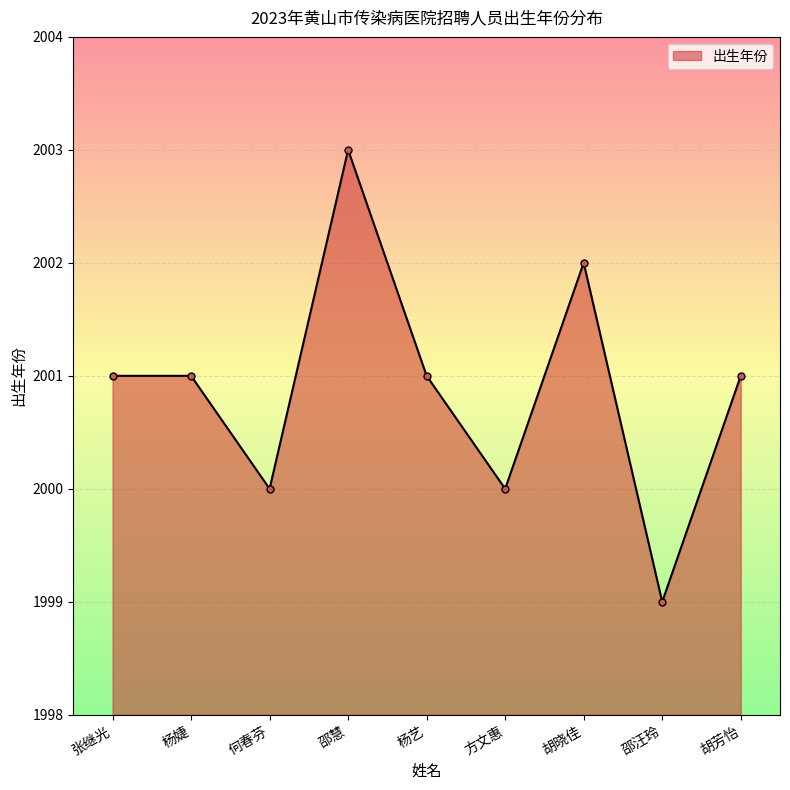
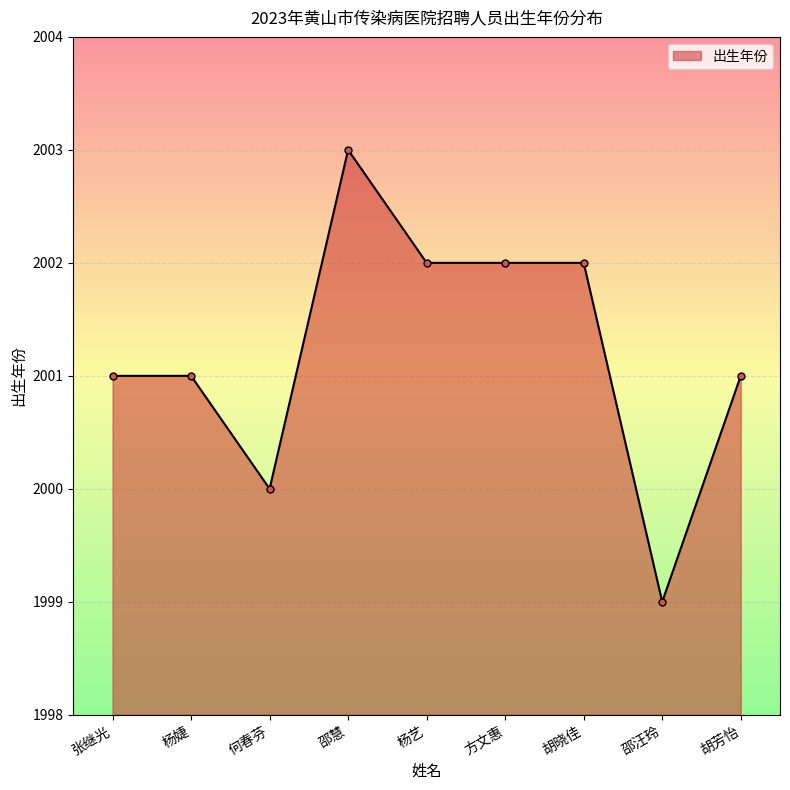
杨艺: 2001 -> 2002
方文惠: 2000 -> 2002
